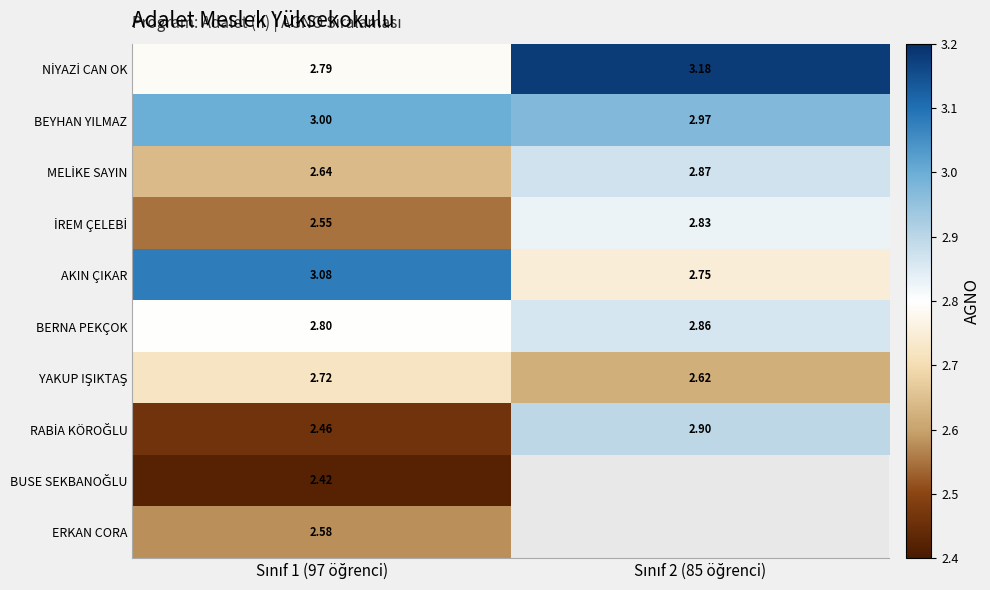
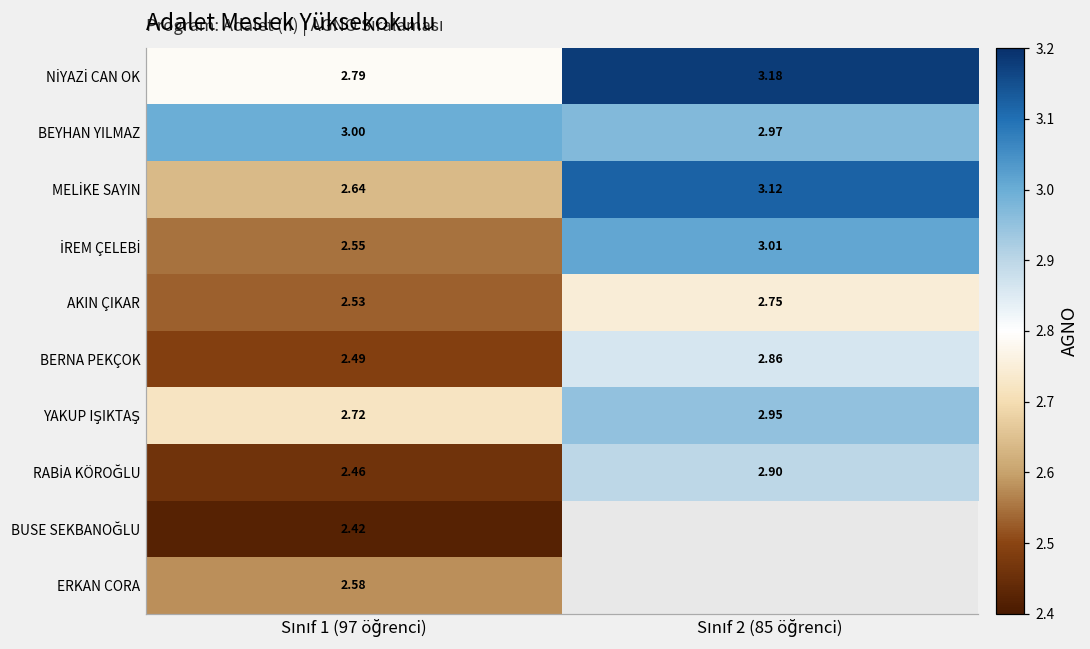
MELİKE SAYIN, Sınıf 2 (85 öğrenci): 2.87 -> 3.12
İREM ÇELEBİ, Sınıf 2 (85 öğrenci): 2.83 -> 3.01
AKIN ÇIKAR, Sınıf 1 (97 öğrenci): 3.08 -> 2.53
BERNA PEKÇOK, Sınıf 1 (97 öğrenci): 2.80 -> 2.49
YAKUP IŞIKTAŞ, Sınıf 2 (85 öğrenci): 2.62 -> 2.95
